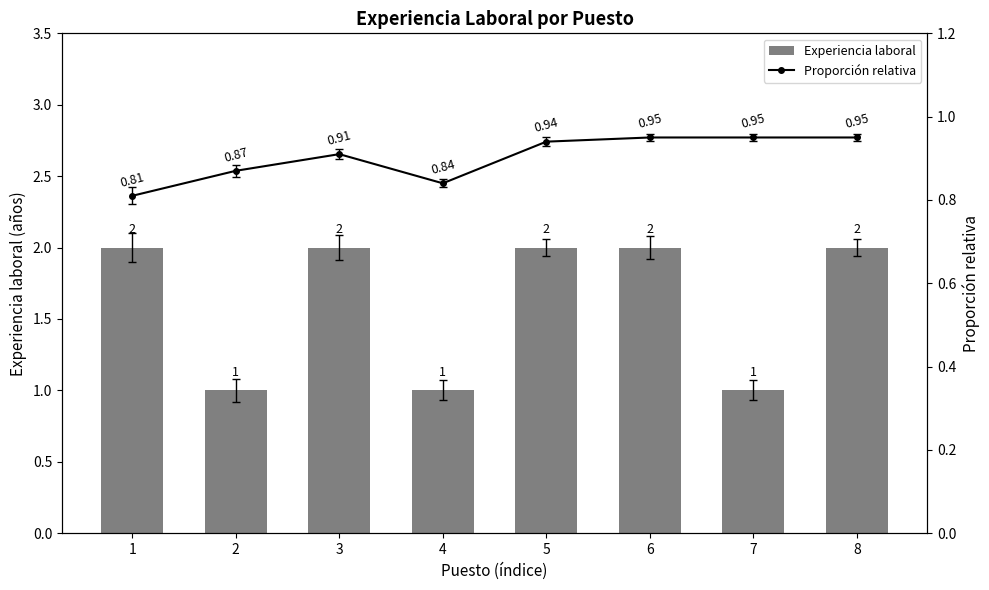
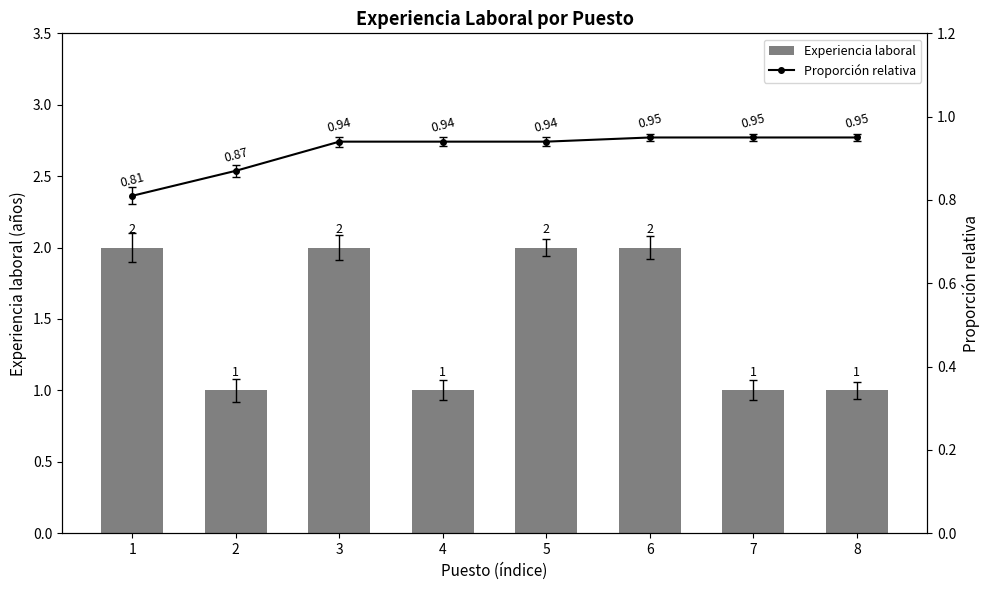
Experiencia laboral, 8: 2 -> 1
Proporción relativa, 3: 0.91 -> 0.94
Proporción relativa, 4: 0.84 -> 0.94
